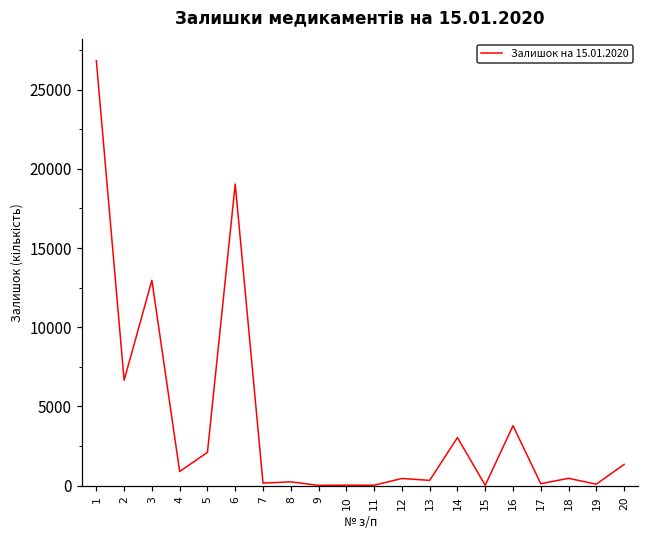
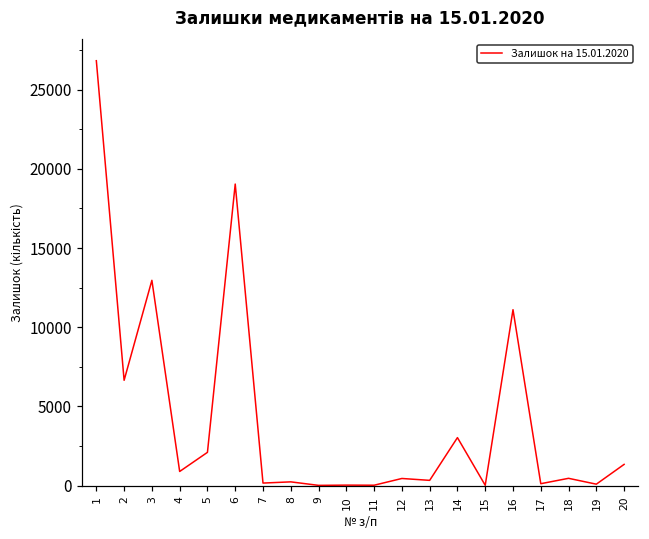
16: 3800 -> 11100
